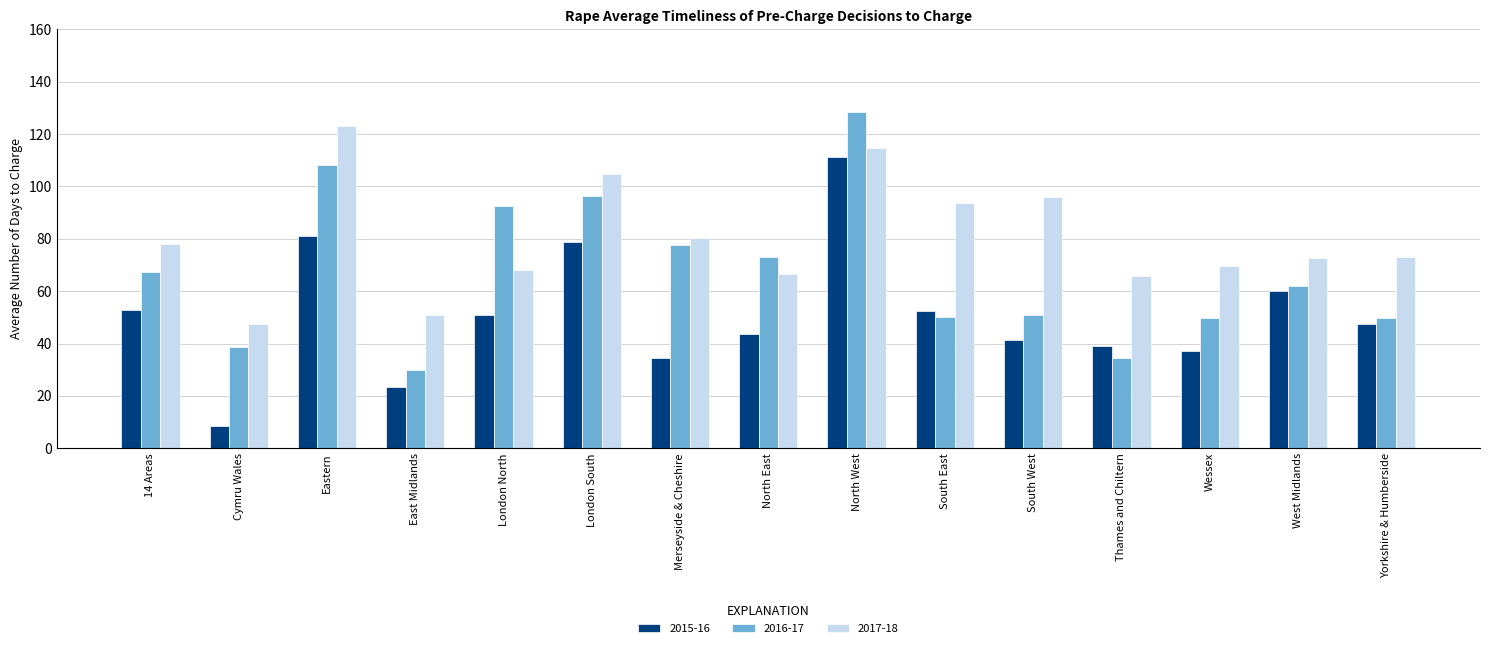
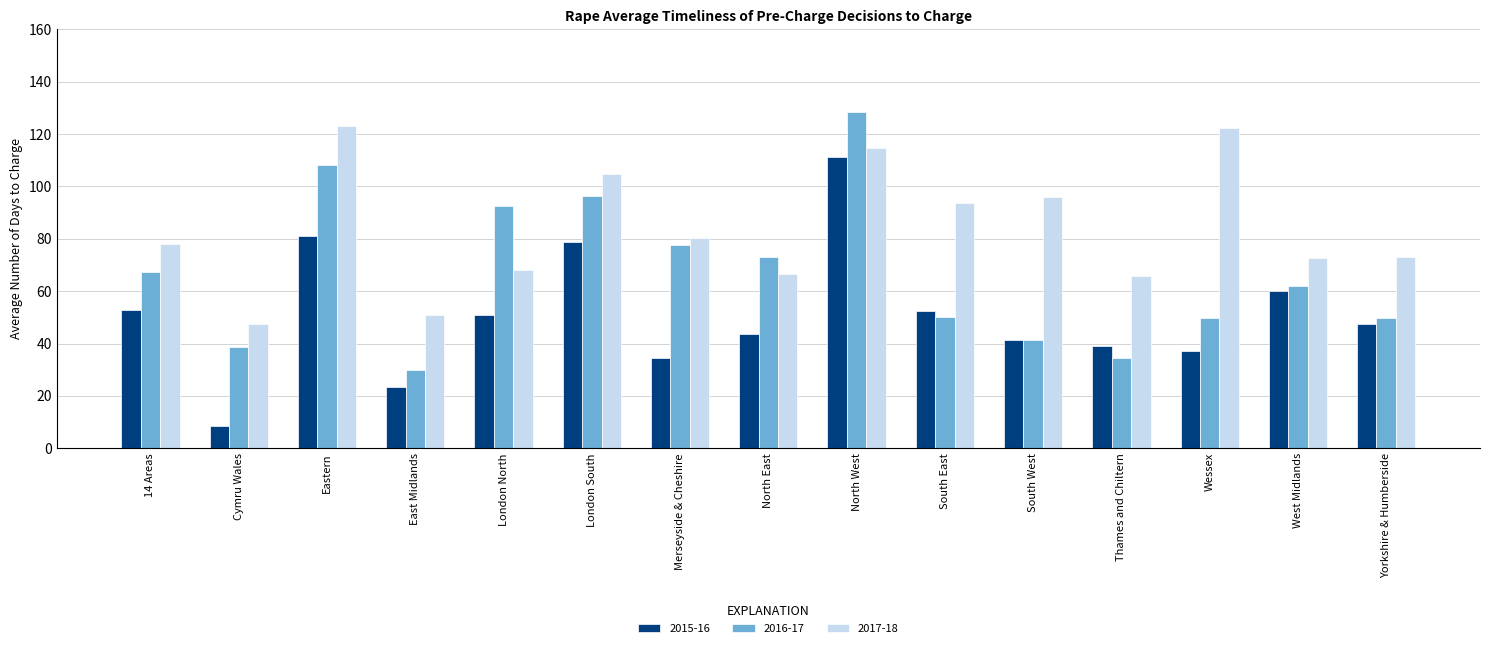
2016-17, South West: 51 -> 41
2017-18, Wessex: 70 -> 122
